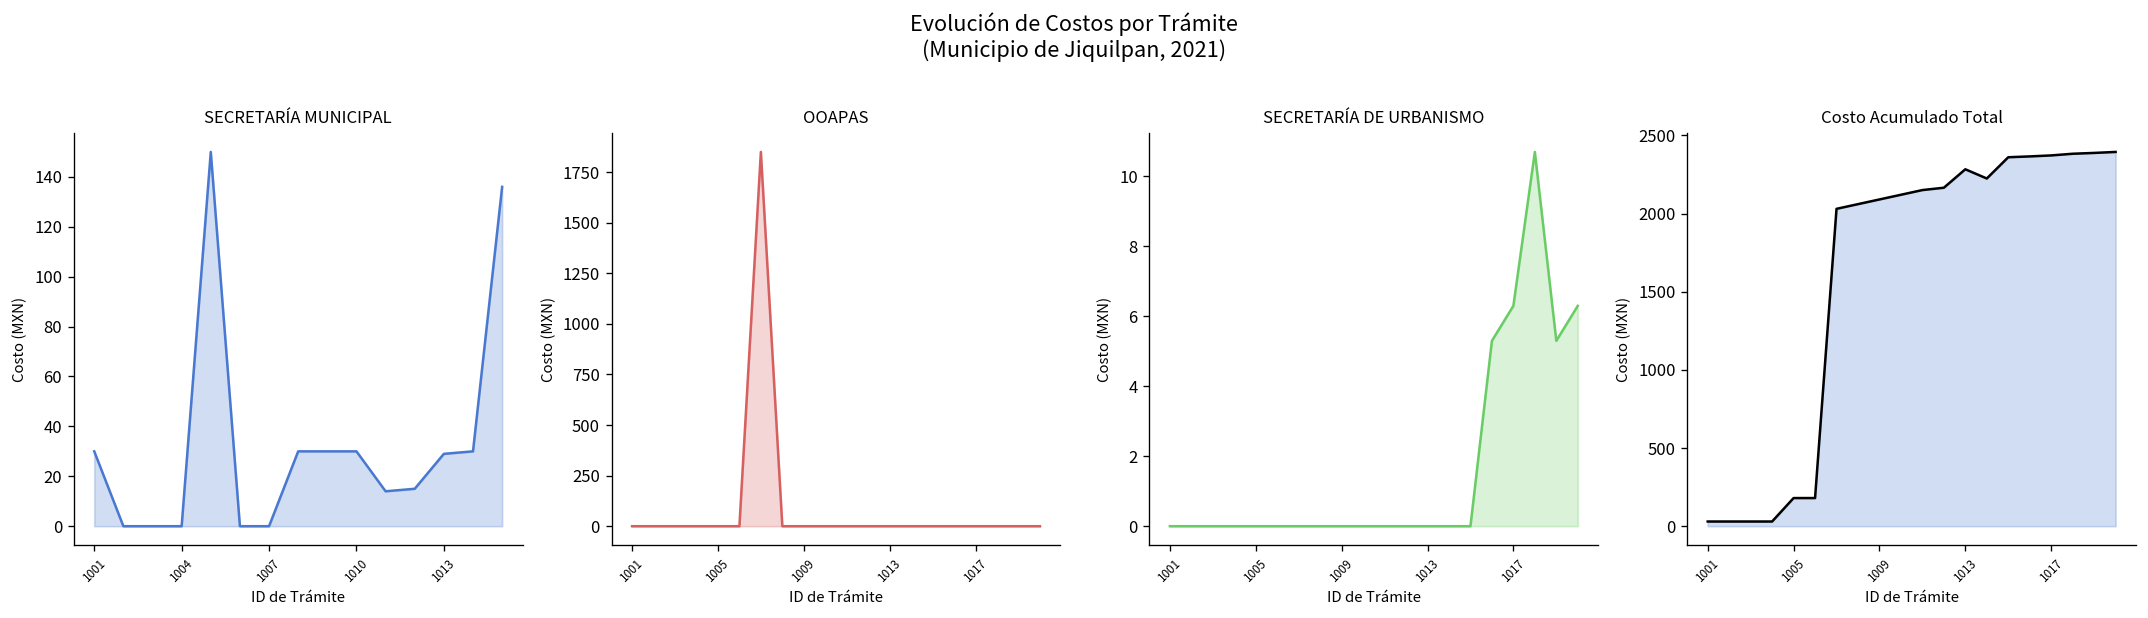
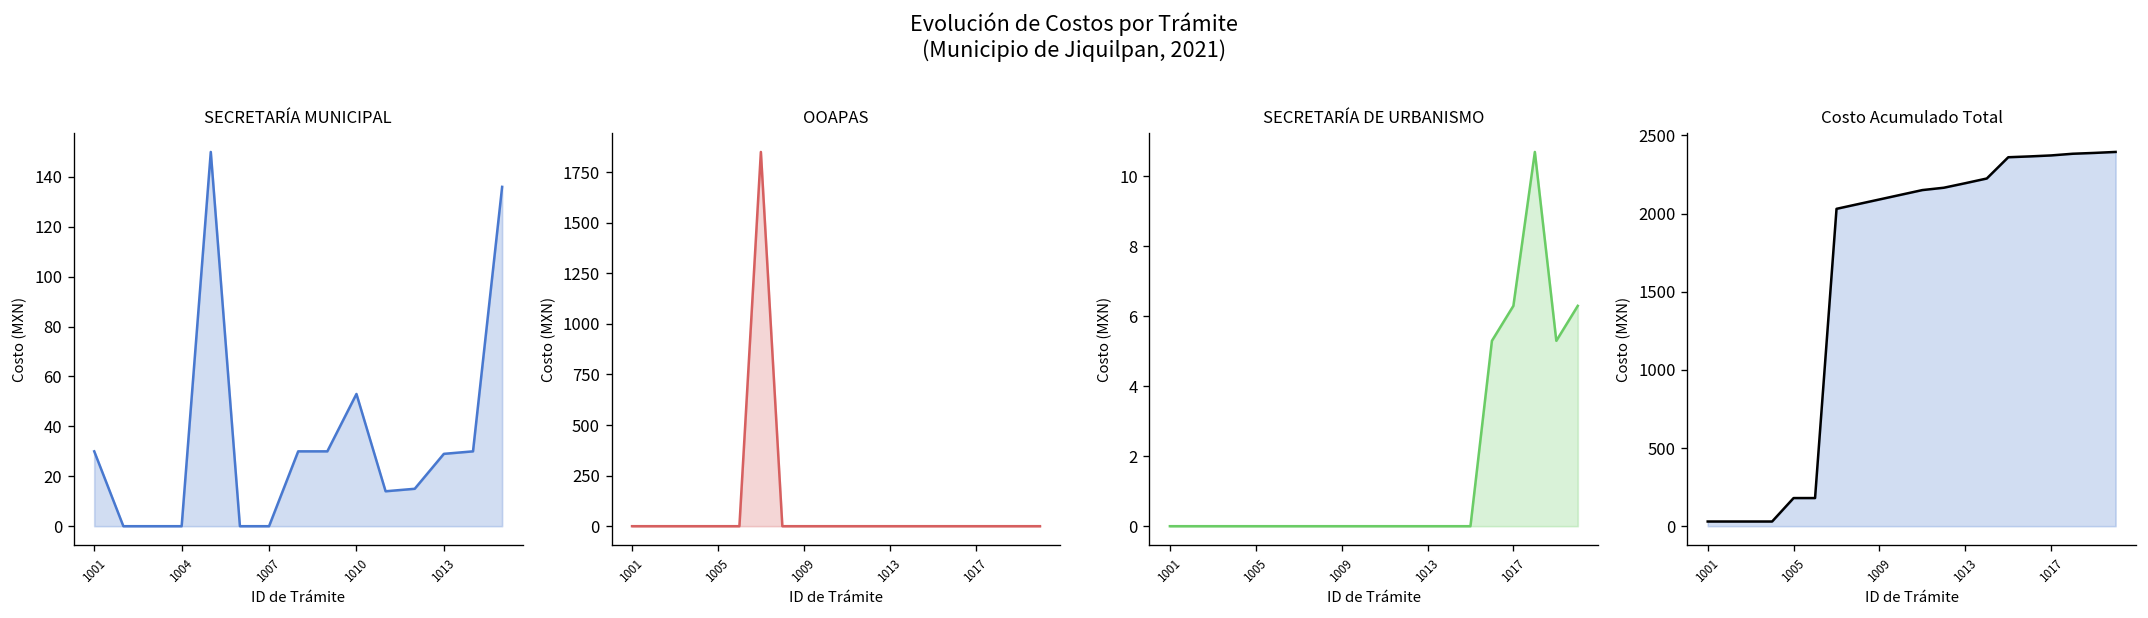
SECRETARÍA MUNICIPAL, 1010: 30 -> 53
Costo Acumulado Total, 1013: 2280 -> 2190
